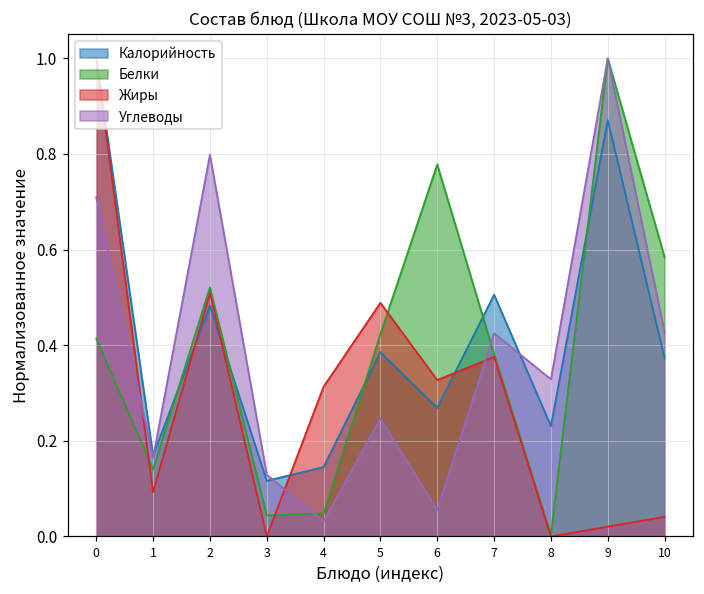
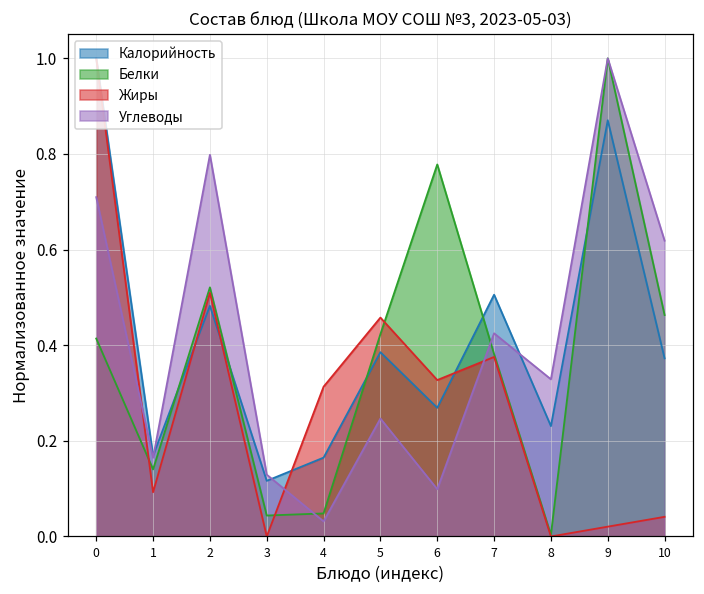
Калорийность, 4: 0.15 -> 0.16
Жиры, 5: 0.49 -> 0.46
Углеводы, 6: 0.06 -> 0.10
Белки, 10: 0.58 -> 0.46
Углеводы, 10: 0.43 -> 0.62
